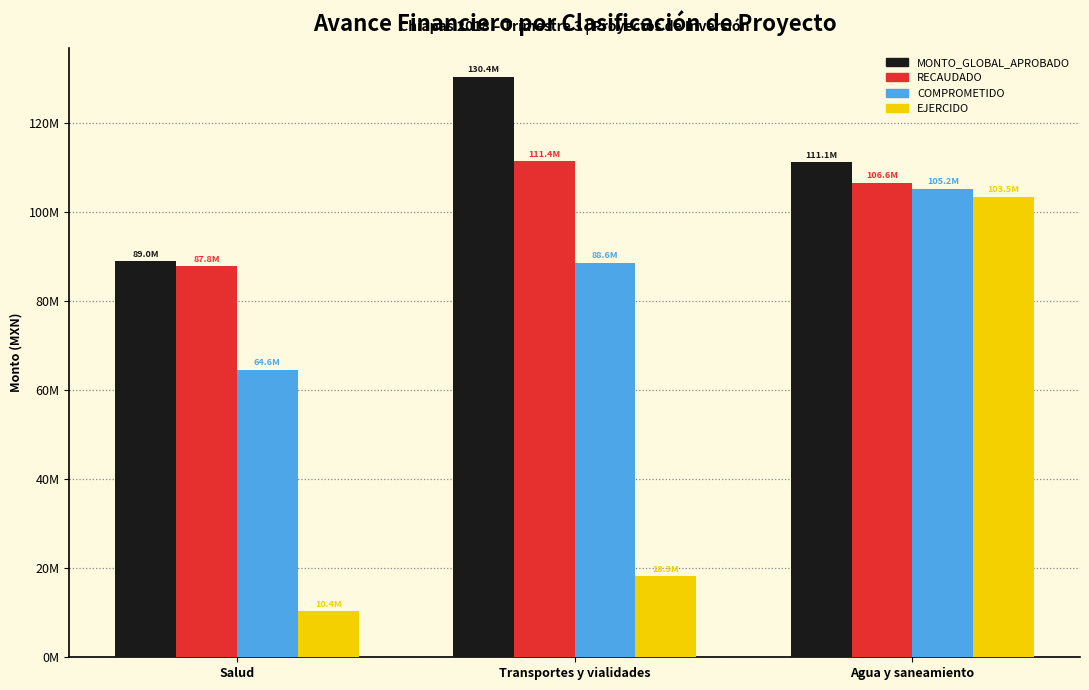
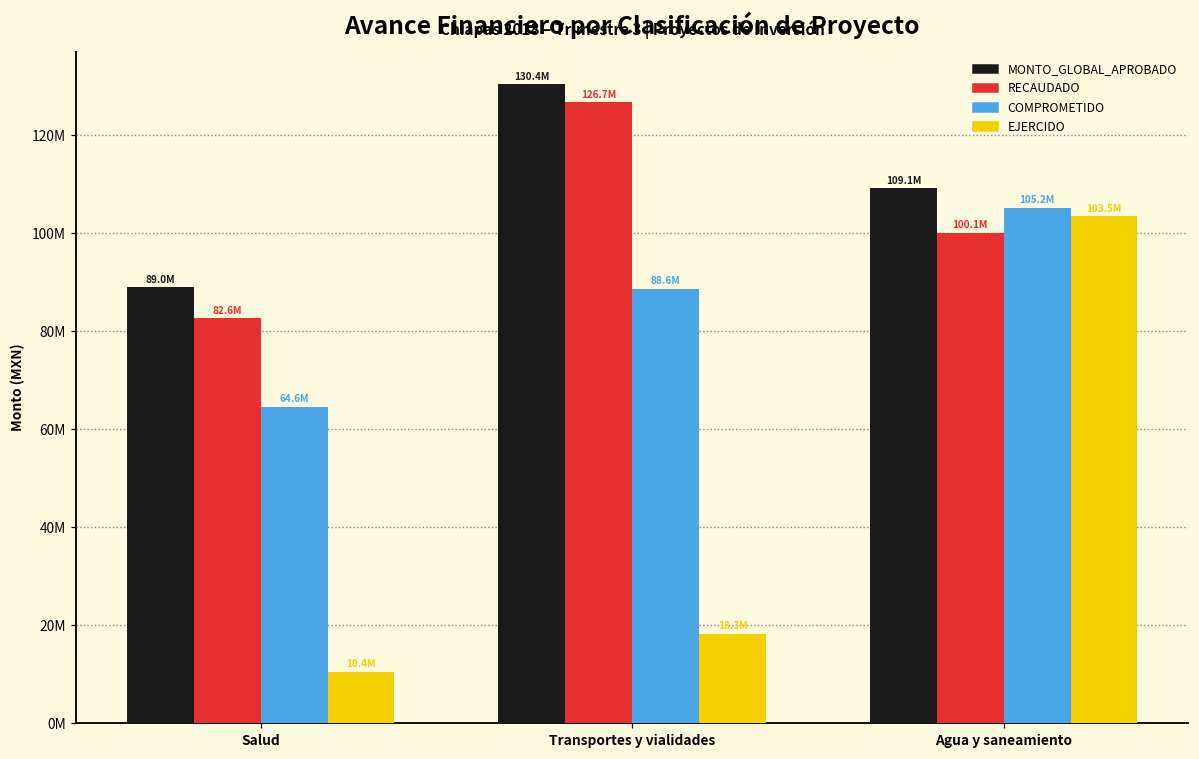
RECAUDADO, Salud: 87.8M -> 82.6M
RECAUDADO, Transportes y vialidades: 111.4M -> 126.7M
MONTO_GLOBAL_APROBADO, Agua y saneamiento: 111.1M -> 109.1M
RECAUDADO, Agua y saneamiento: 106.6M -> 100.1M
